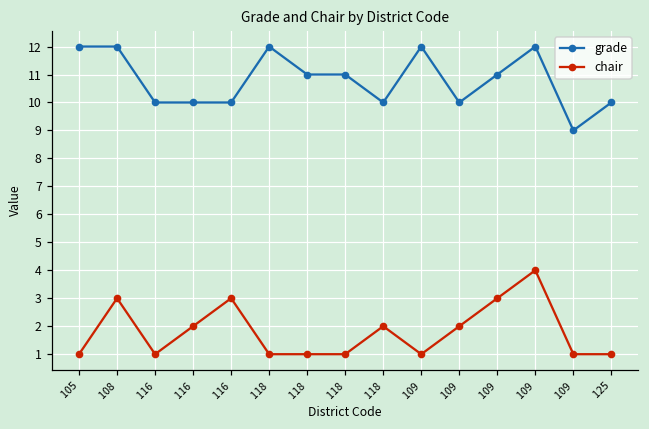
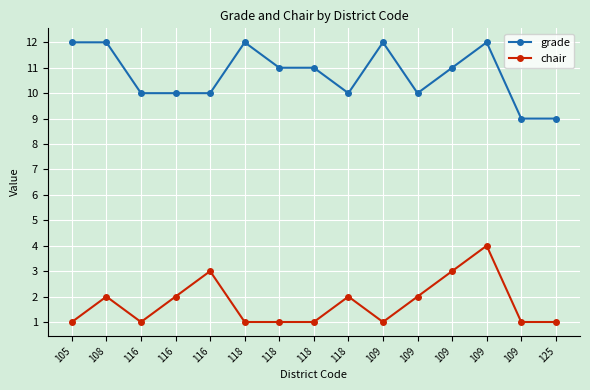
chair, 108: 3 -> 2
grade, 125: 10 -> 9
